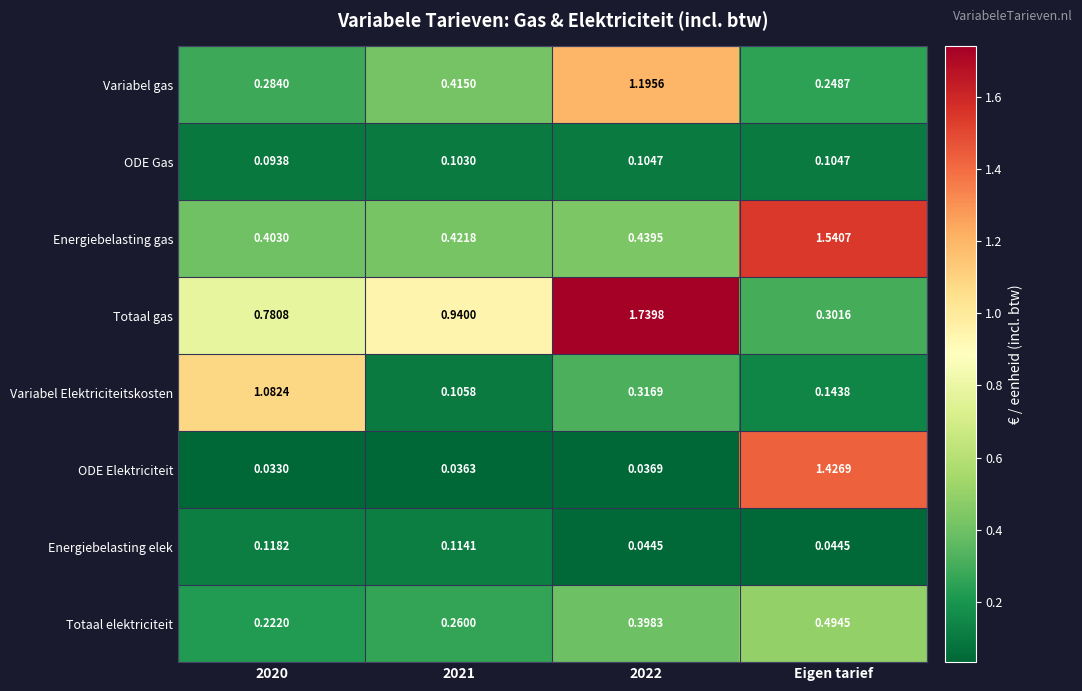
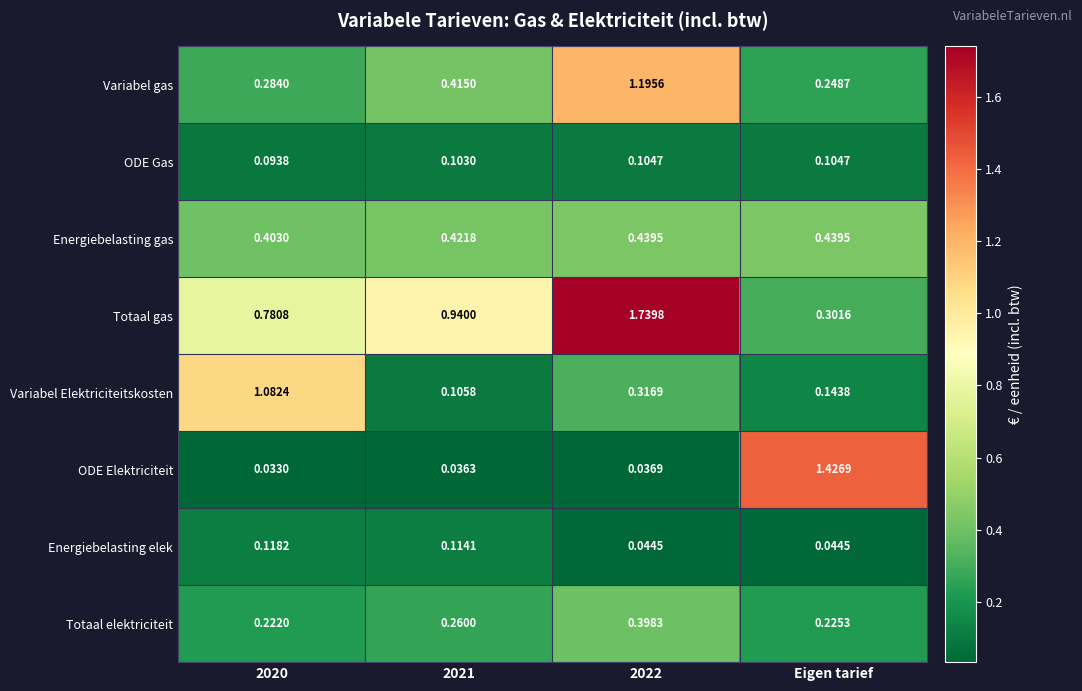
Energiebelasting gas, Eigen tarief: 1.5407 -> 0.4395
Totaal elektriciteit, Eigen tarief: 0.4945 -> 0.2253
